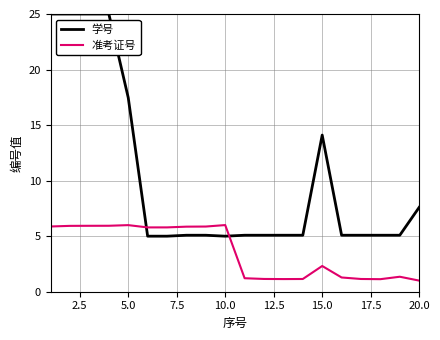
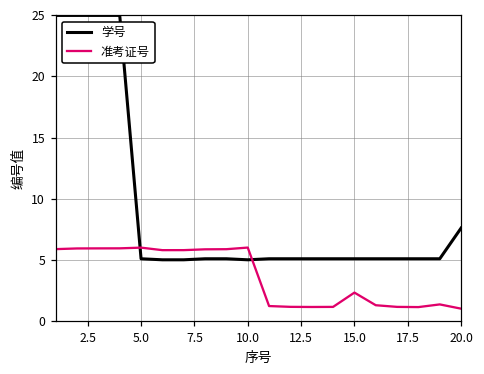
学号, 5.0: 17.5 -> 5.1
学号, 15.0: 14.1 -> 5.1
